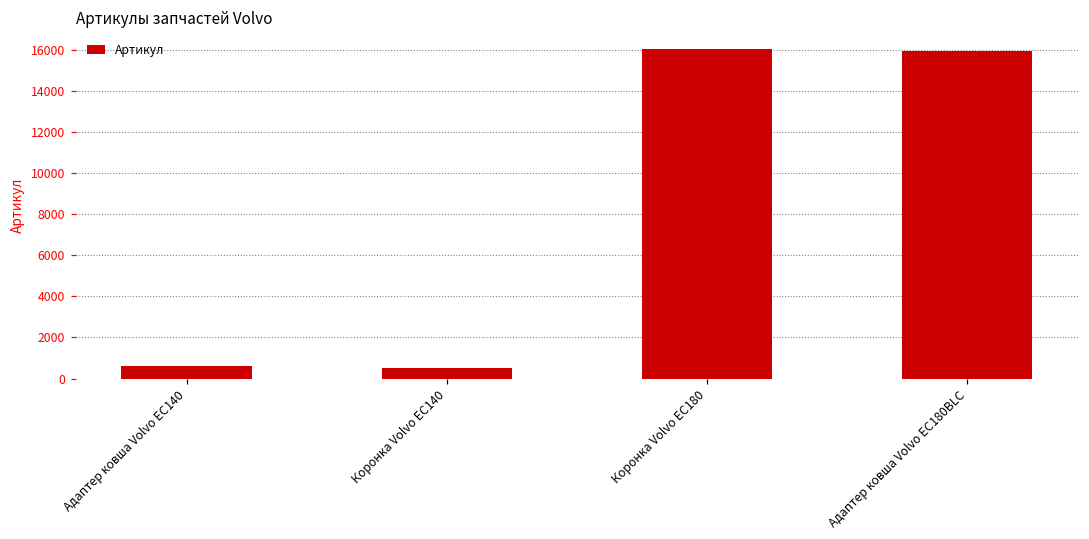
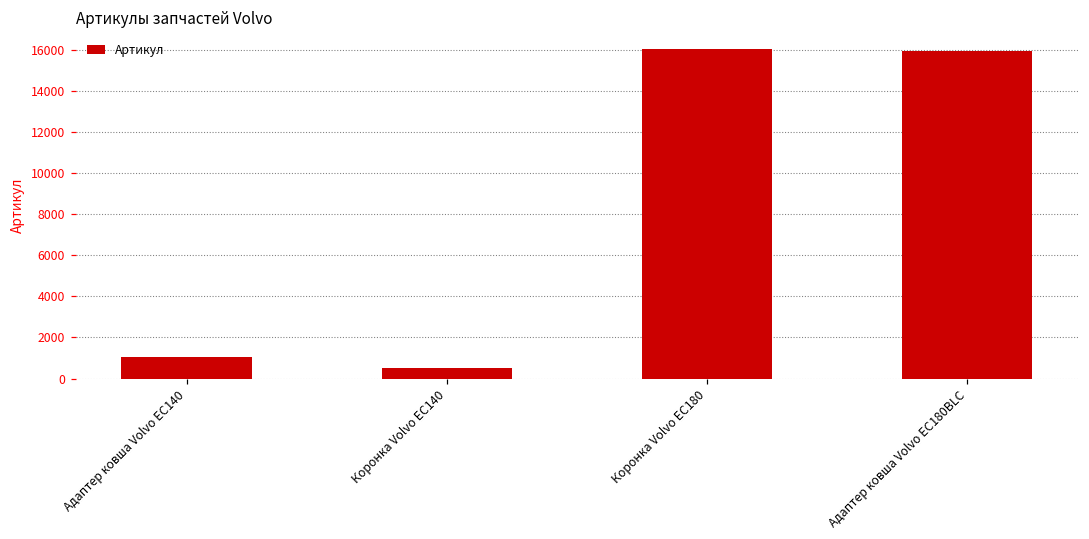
Адаптер ковша Volvo EC140: 600 -> 1100
